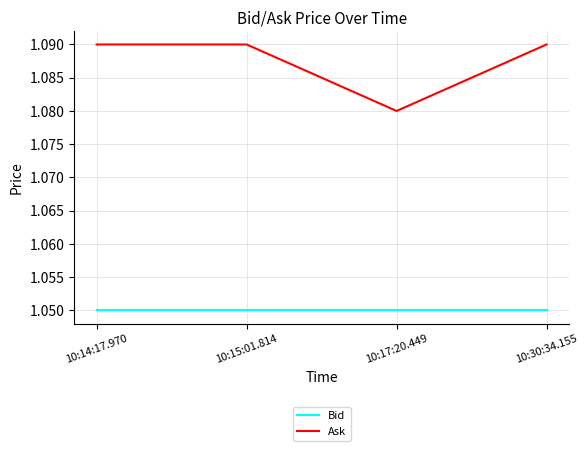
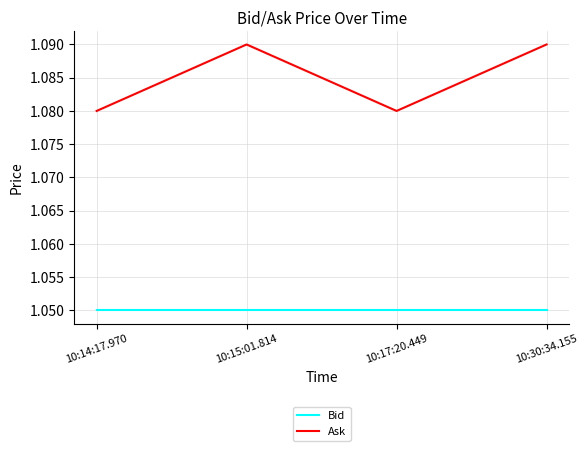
Ask, 10:14:17.970: 1.09 -> 1.08
